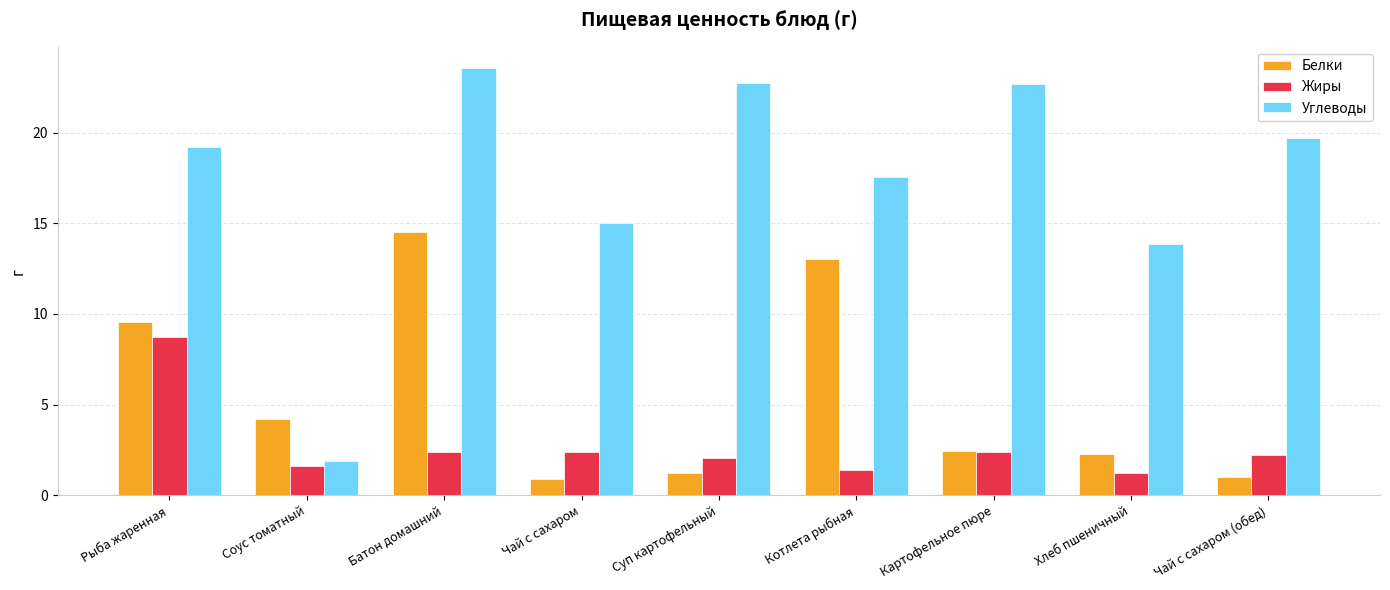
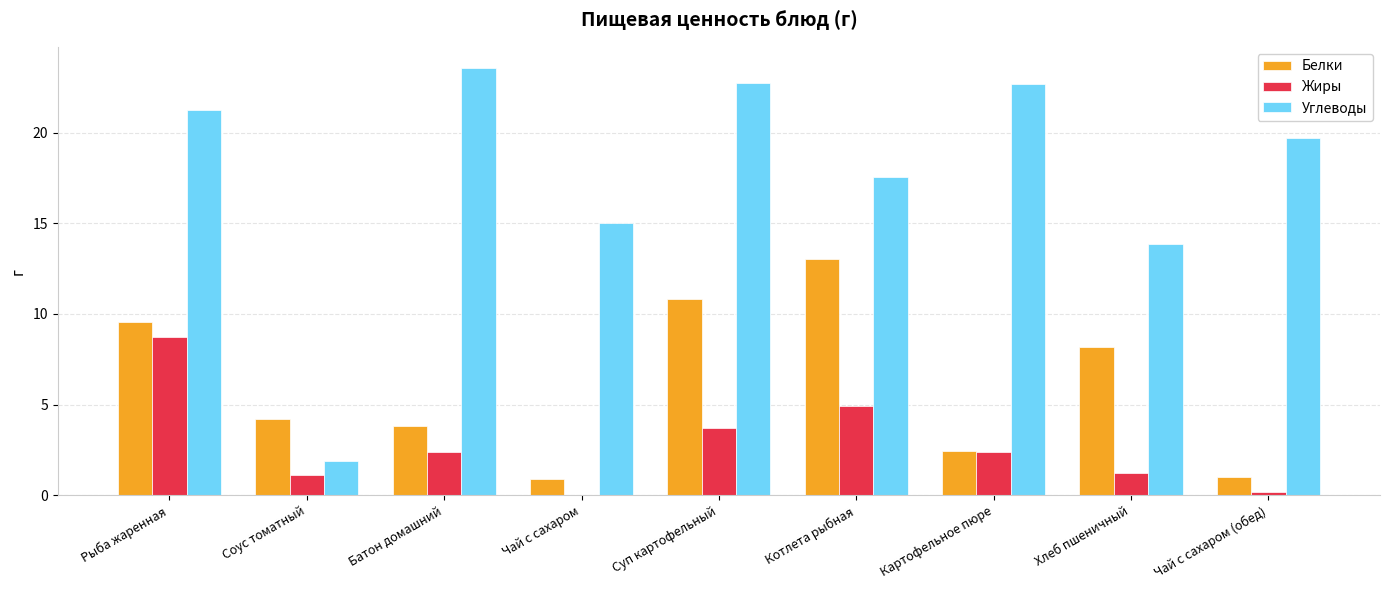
Углеводы, Рыба жаренная: 19.2 -> 21.2
Жиры, Соус томатный: 1.6 -> 1.1
Белки, Батон домашний: 14.5 -> 3.8
Жиры, Чай с сахаром: 2.4 -> 0.0
Белки, Суп картофельный: 1.2 -> 10.8
Жиры, Суп картофельный: 2.1 -> 3.7
Жиры, Котлета рыбная: 1.4 -> 4.9
Белки, Хлеб пшеничный: 2.3 -> 8.2
Жиры, Чай с сахаром (обед): 2.2 -> 0.2
